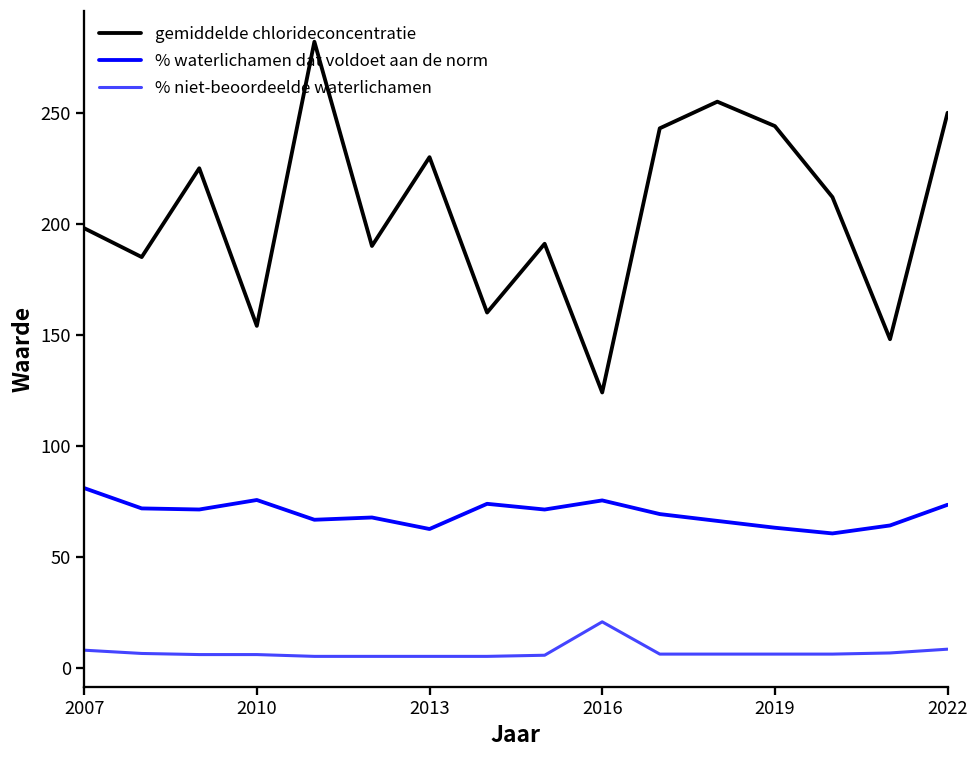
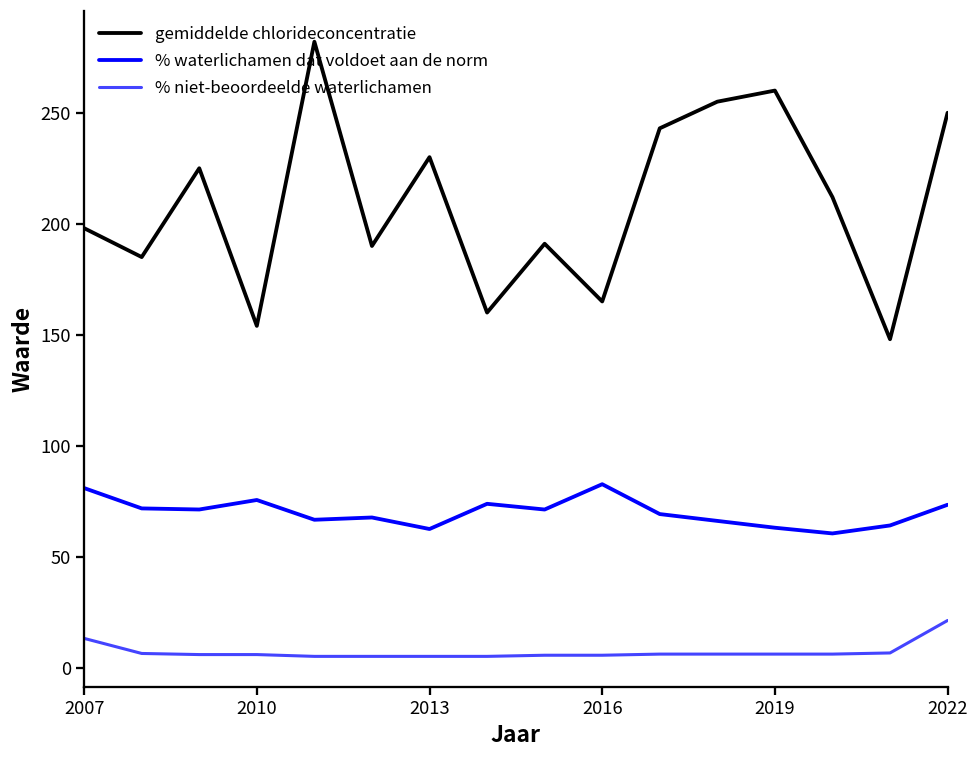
% niet-beoordeelde waterlichamen, 2007: 8 -> 13
gemiddelde chlorideconcentratie, 2016: 124 -> 165
% waterlichamen dat voldoet aan de norm, 2016: 75 -> 83
% niet-beoordeelde waterlichamen, 2016: 21 -> 6
gemiddelde chlorideconcentratie, 2019: 244 -> 260
% niet-beoordeelde waterlichamen, 2022: 8 -> 21
